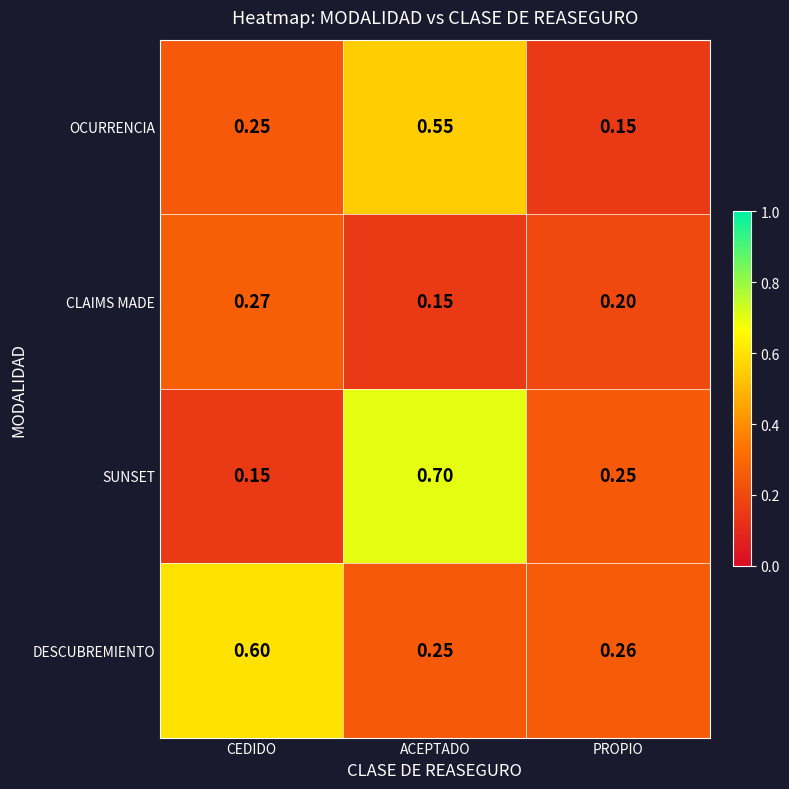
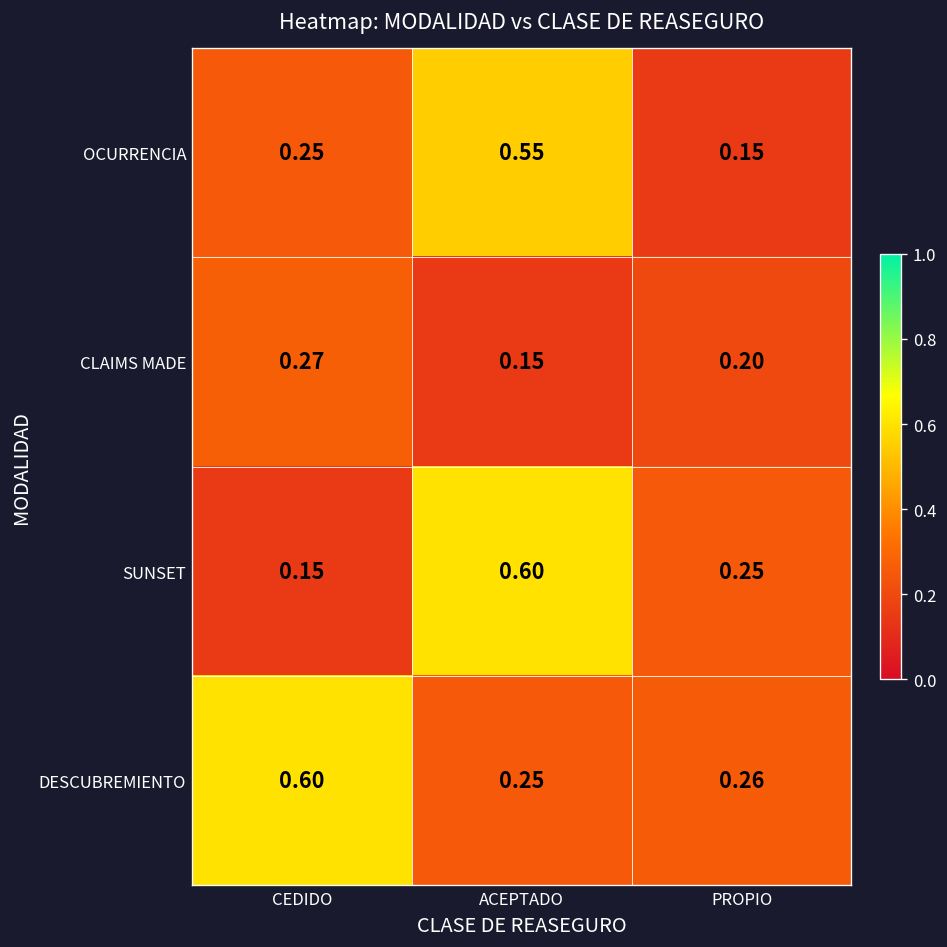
SUNSET, ACEPTADO: 0.70 -> 0.60
